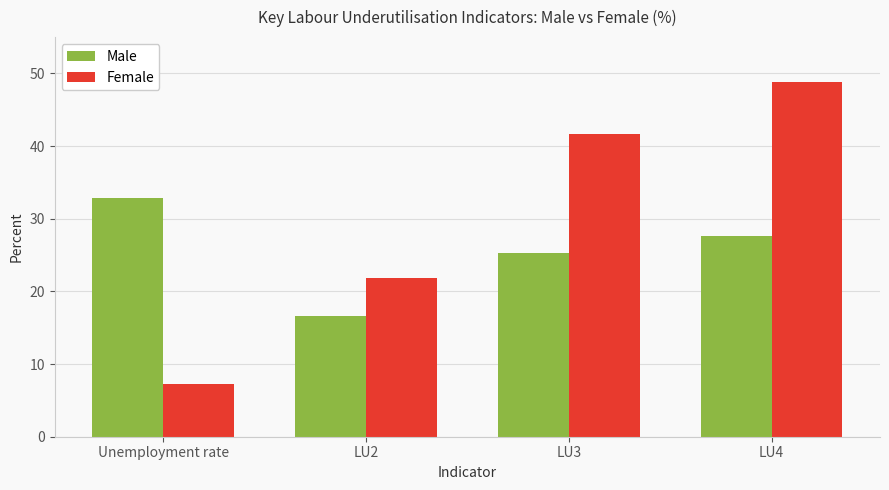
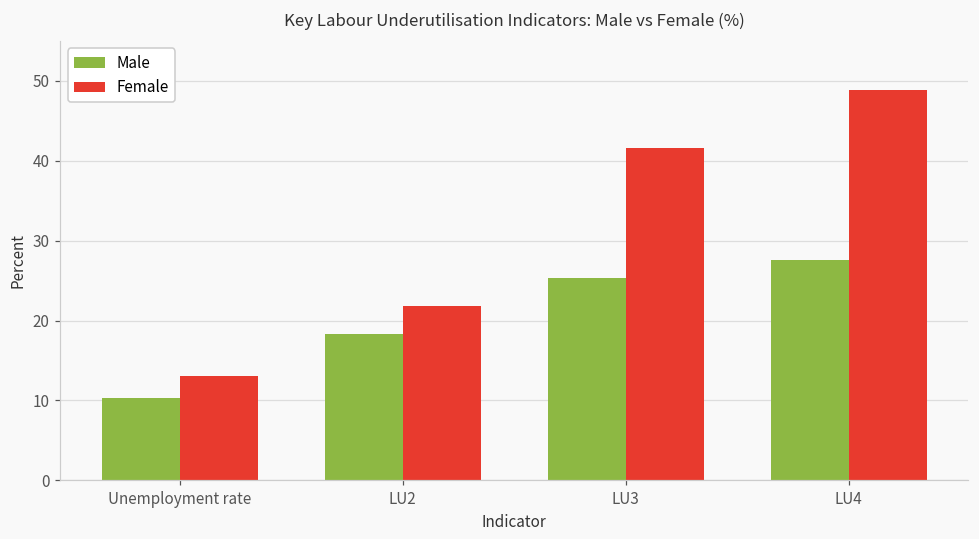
Male, Unemployment rate: 33 -> 10
Female, Unemployment rate: 7 -> 13
Male, LU2: 17 -> 18
